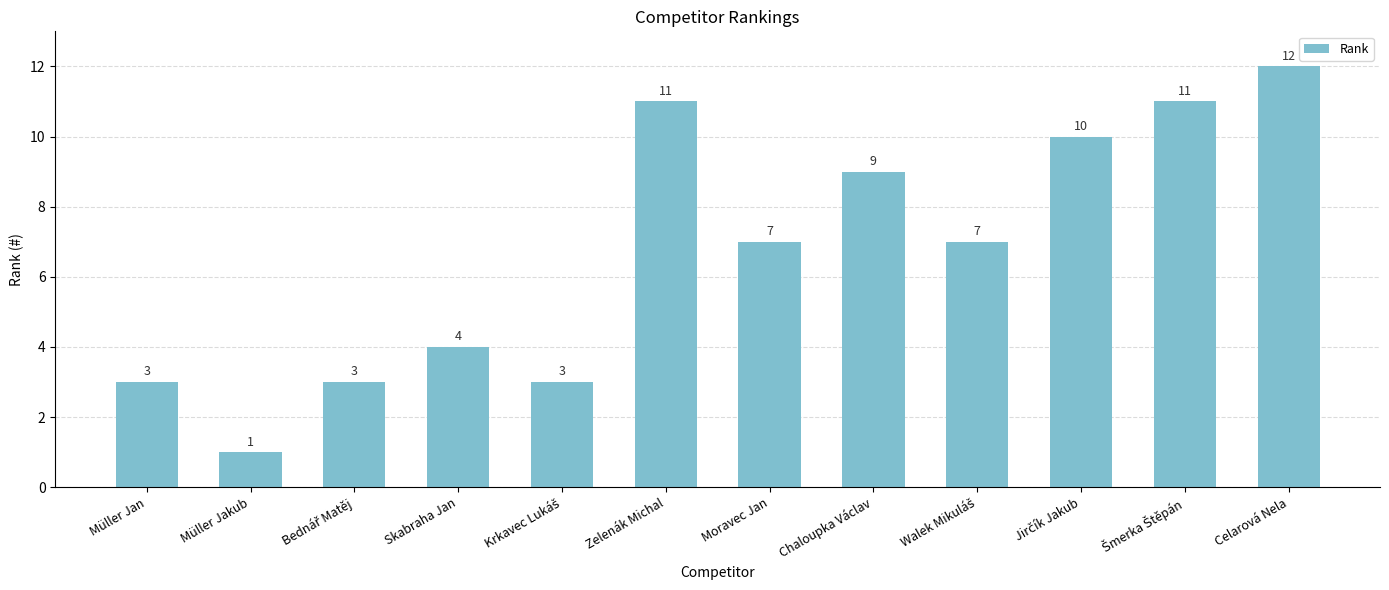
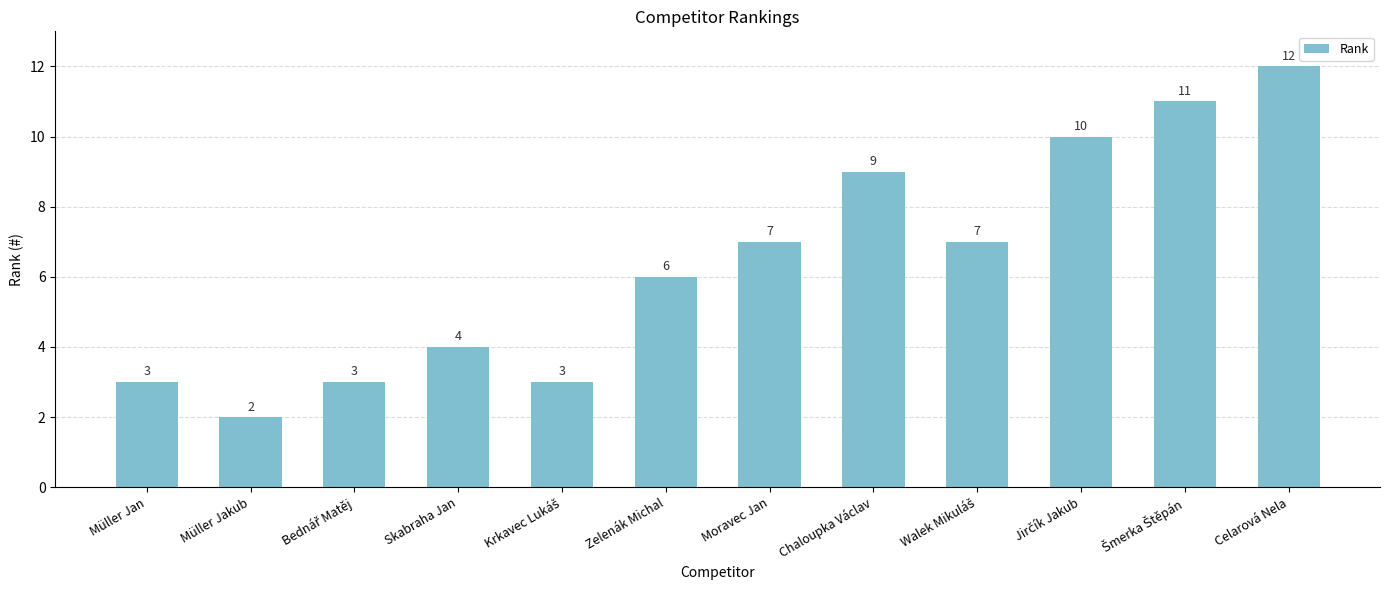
Müller Jakub: 1 -> 2
Zelenák Michal: 11 -> 6
